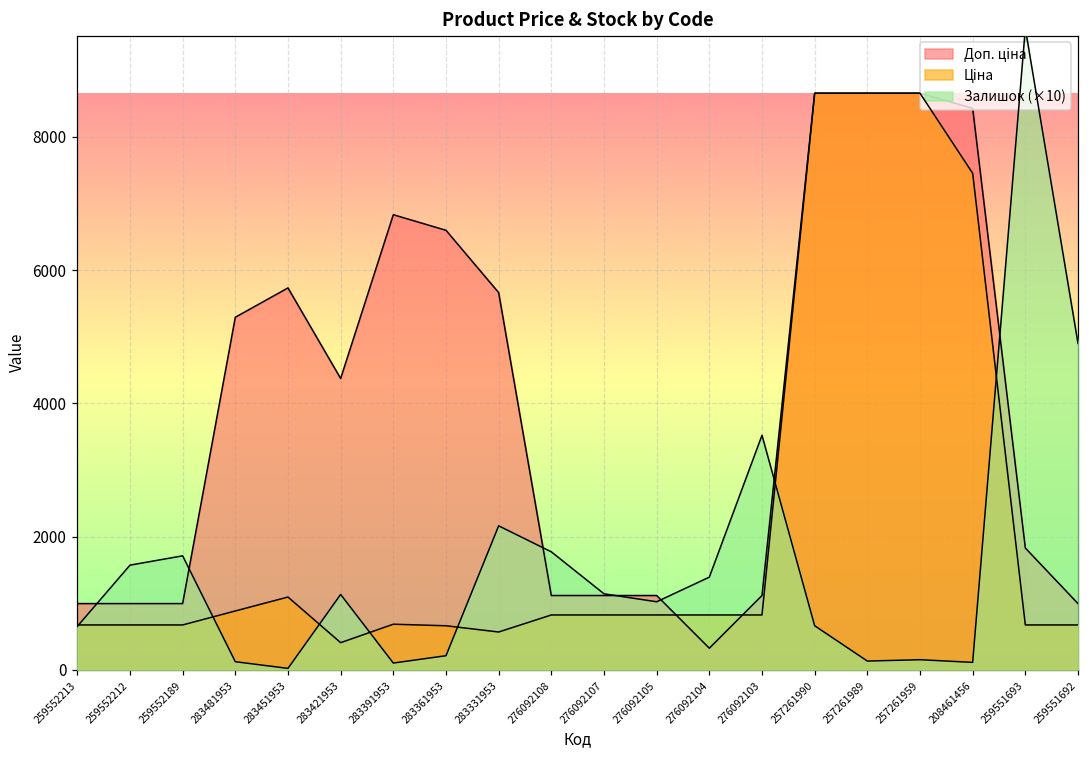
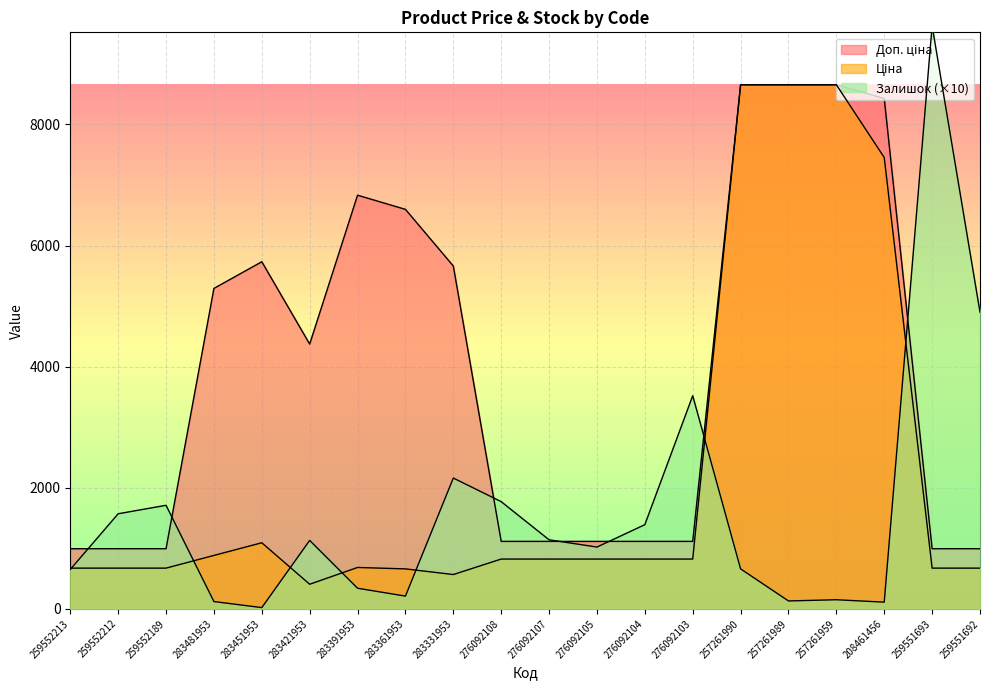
Залишок (×10), 283391953: 100 -> 300
Доп. ціна, 276092104: 300 -> 1100
Доп. ціна, 259551693: 1800 -> 1000
